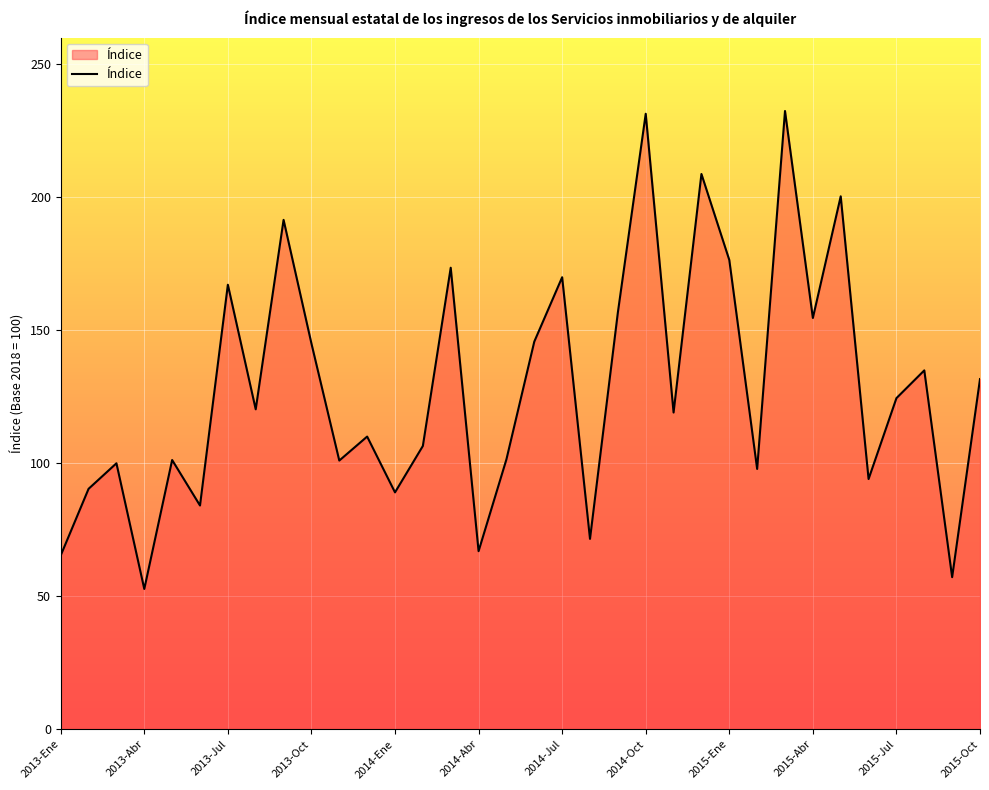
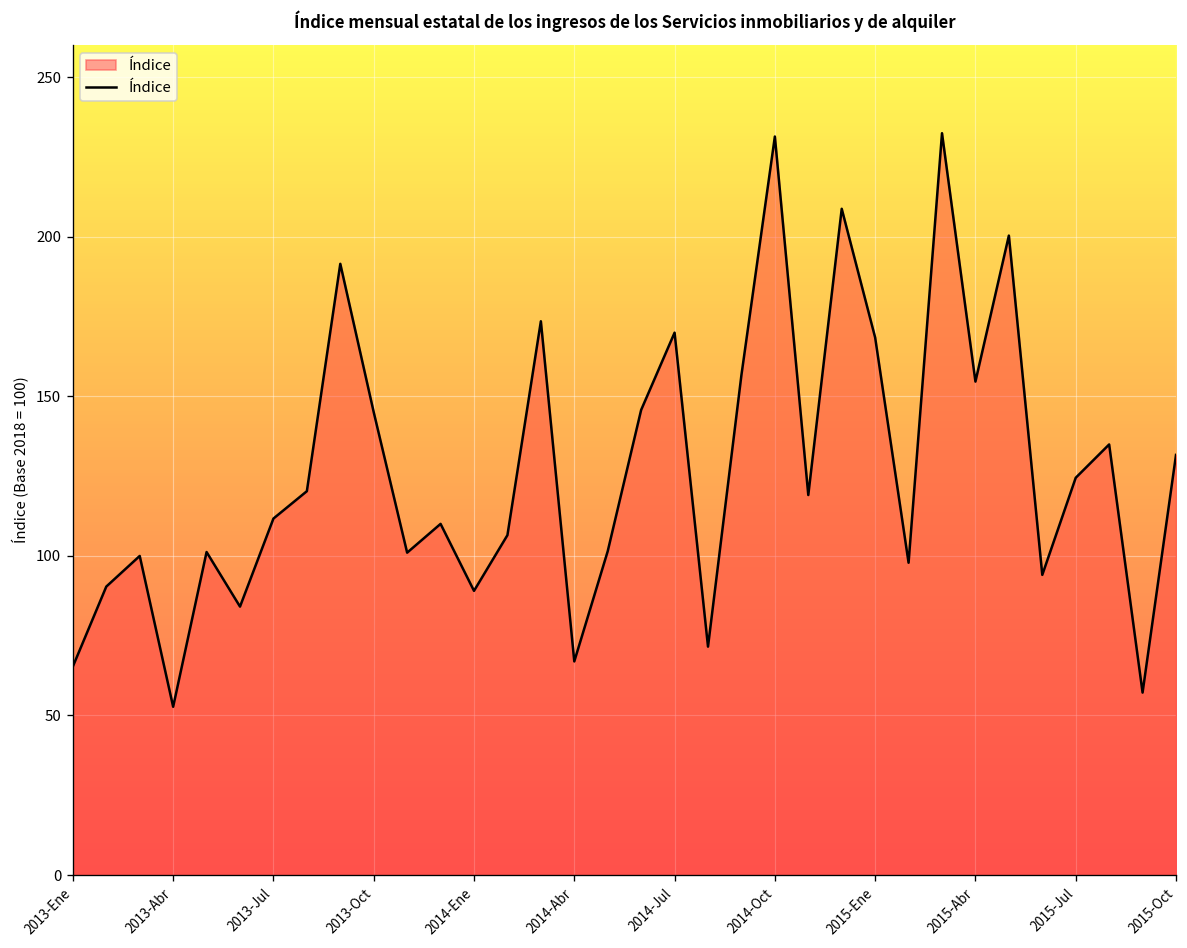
2013-Jul: 167 -> 112
2015-Ene: 176 -> 168
